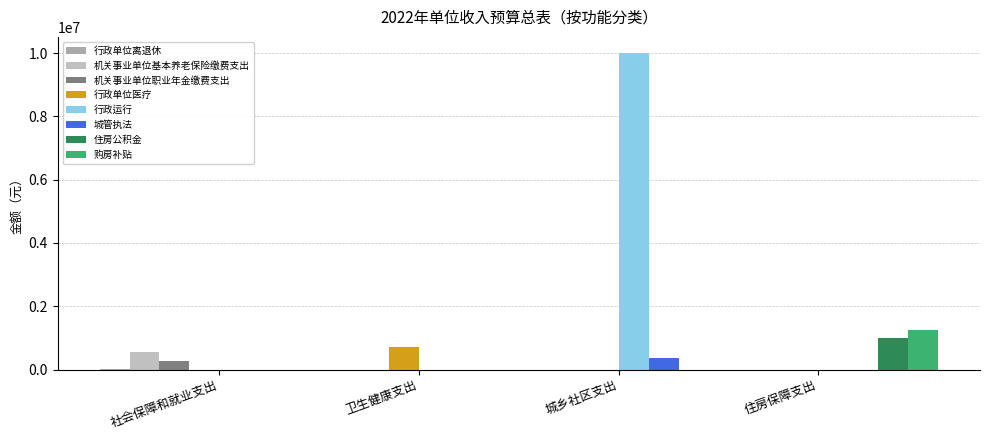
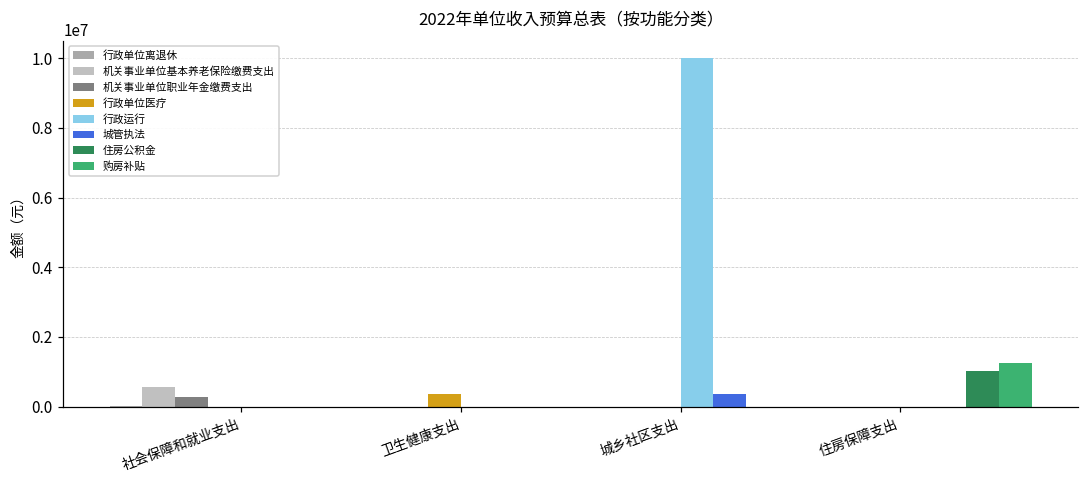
行政单位医疗, 卫生健康支出: 700000 -> 400000
